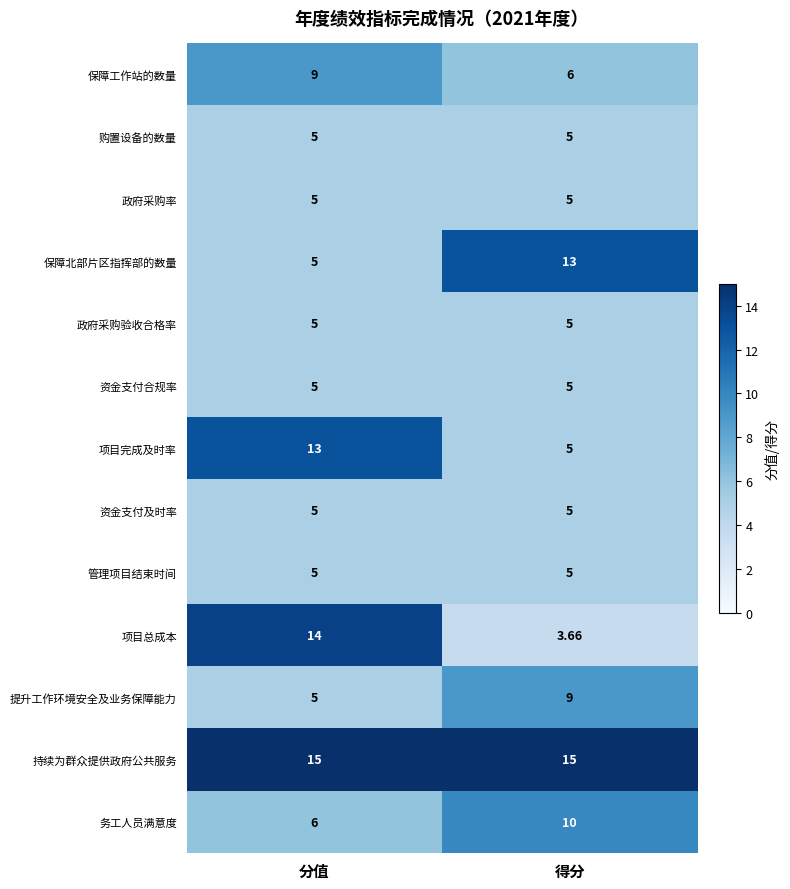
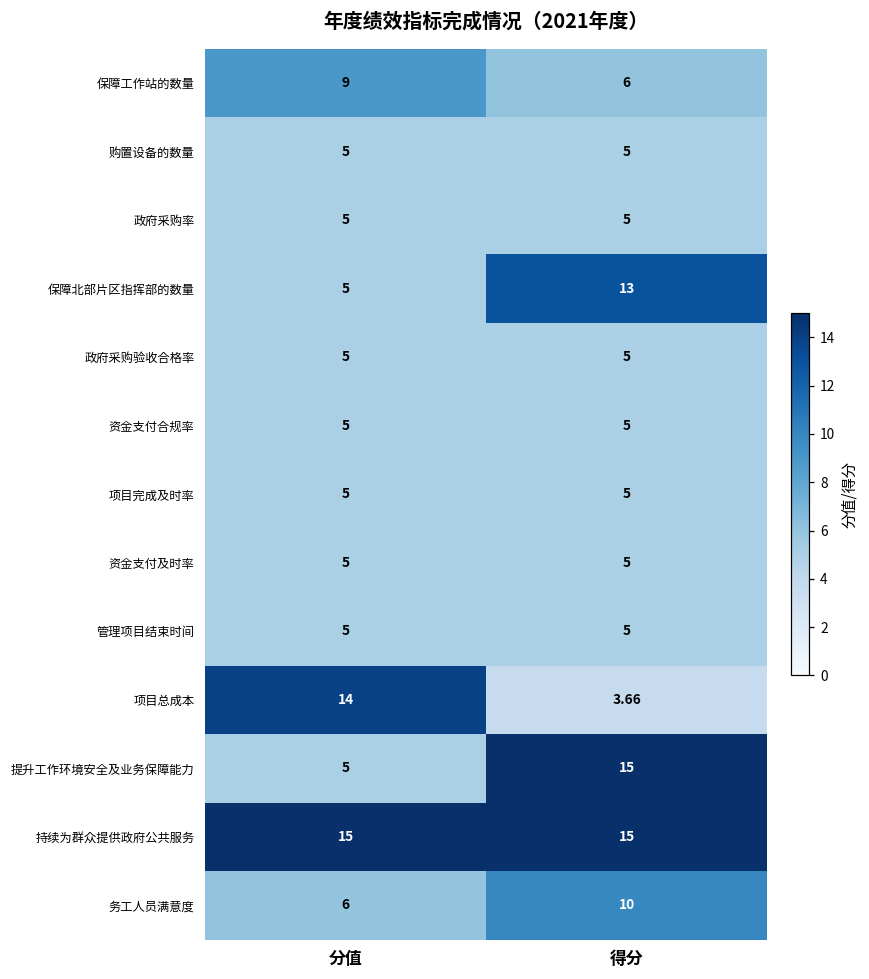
项目完成及时率, 分值: 13 -> 5
提升工作环境安全及业务保障能力, 得分: 9 -> 15
